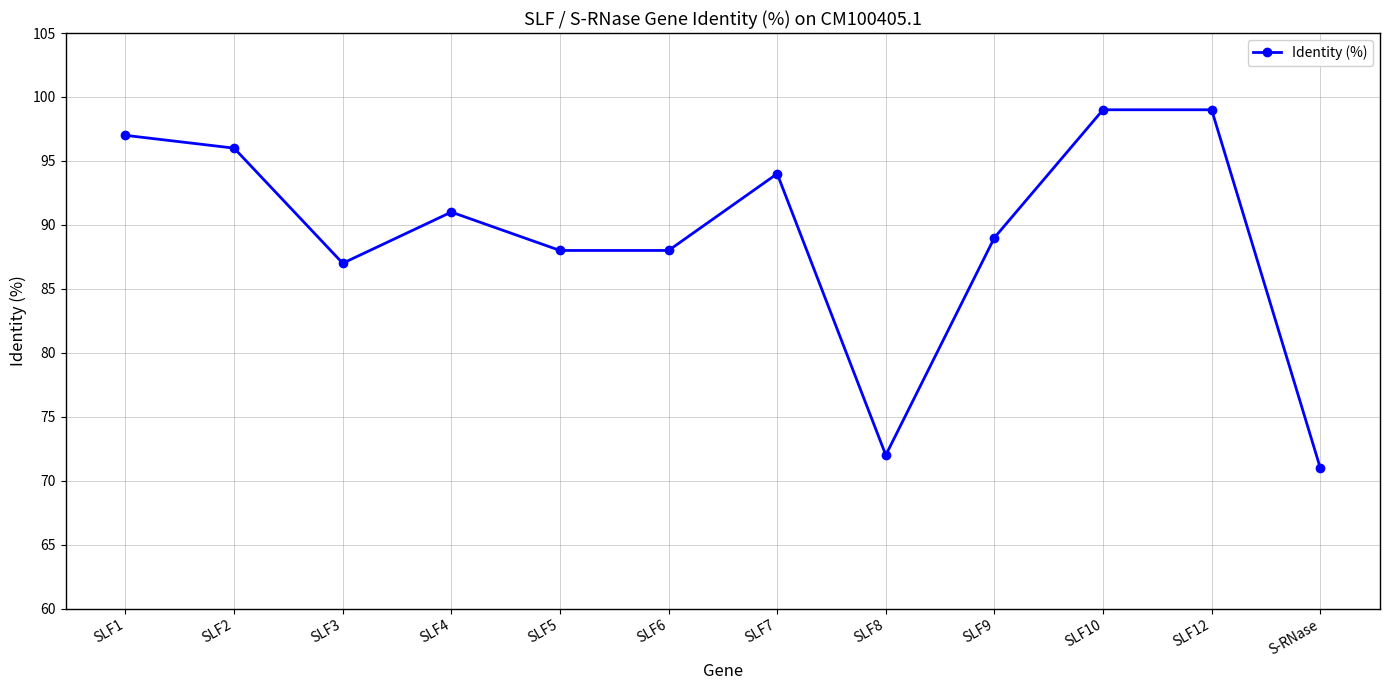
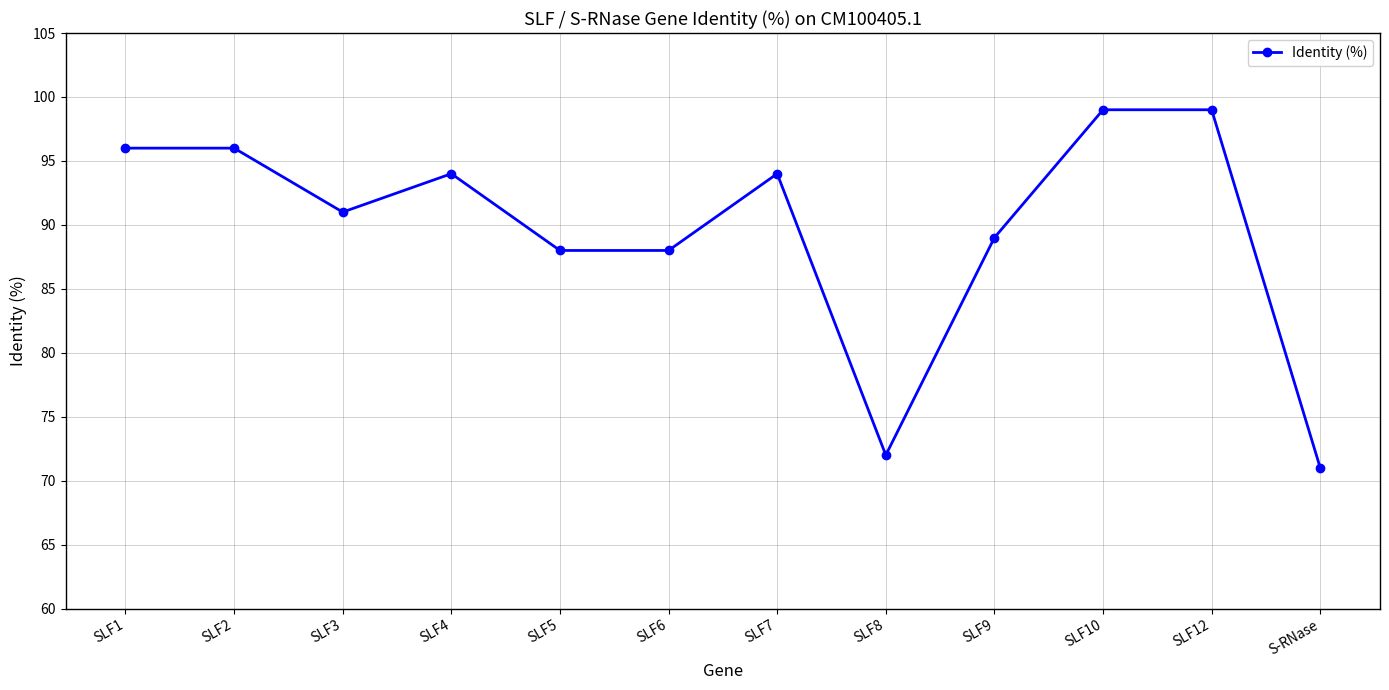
SLF1: 97 -> 96
SLF3: 87 -> 91
SLF4: 91 -> 94
